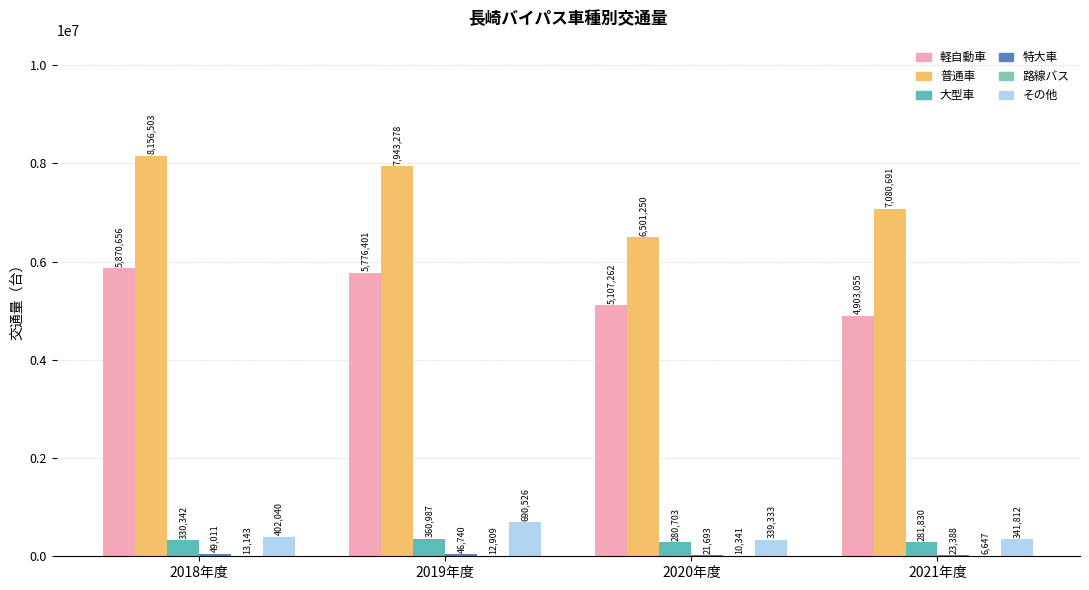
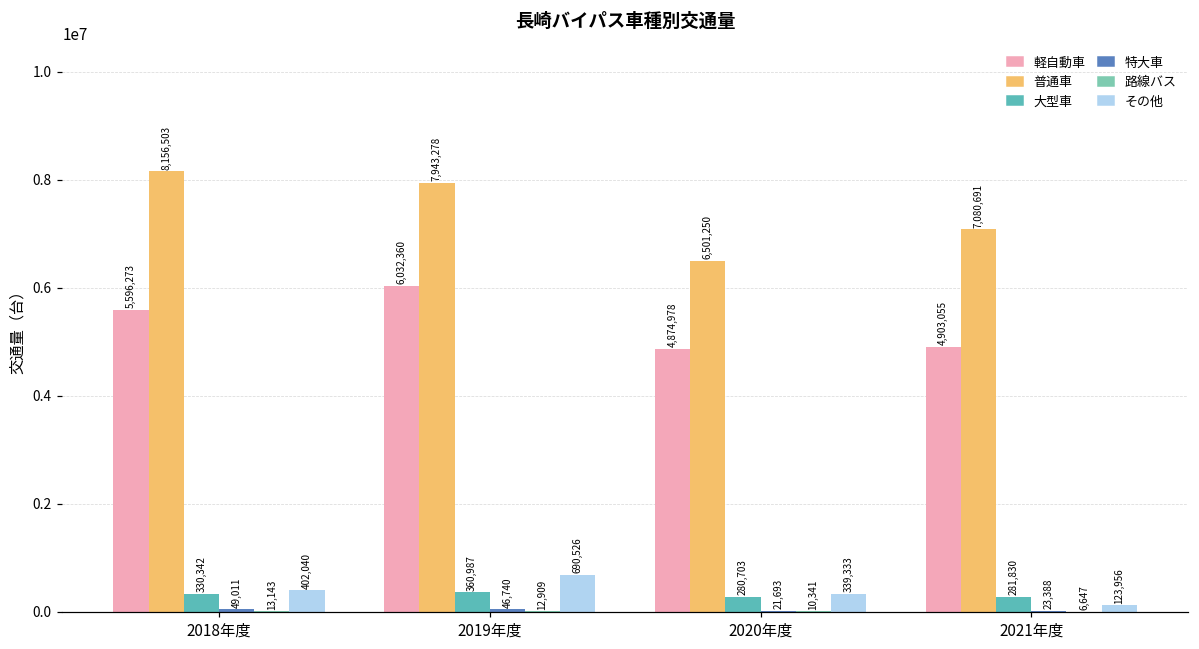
軽自動車, 2018年度: 5,870,656 -> 5,596,273
軽自動車, 2019年度: 5,776,401 -> 6,032,360
軽自動車, 2020年度: 5,107,262 -> 4,874,978
その他, 2021年度: 341,812 -> 123,956
